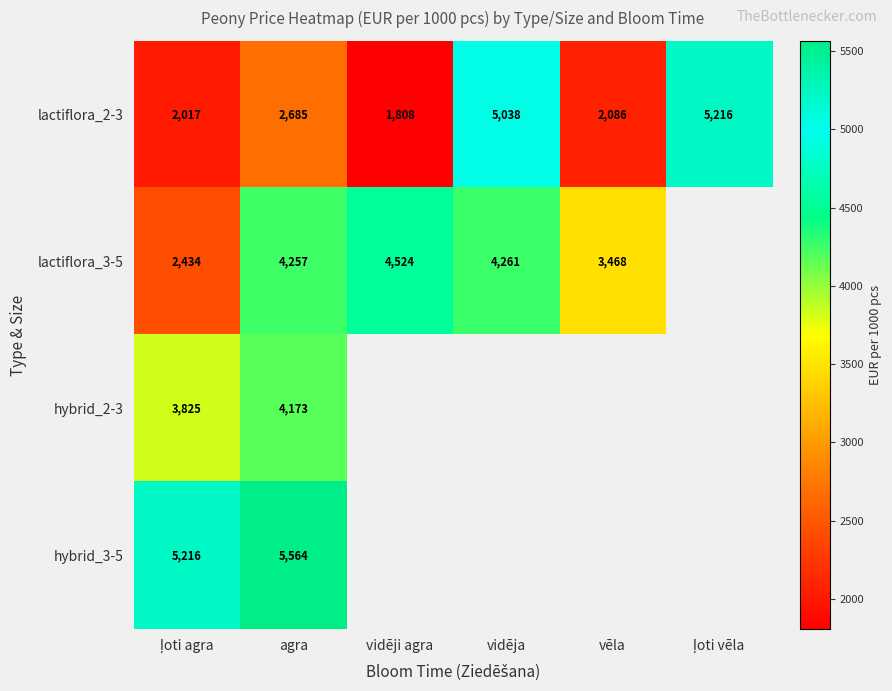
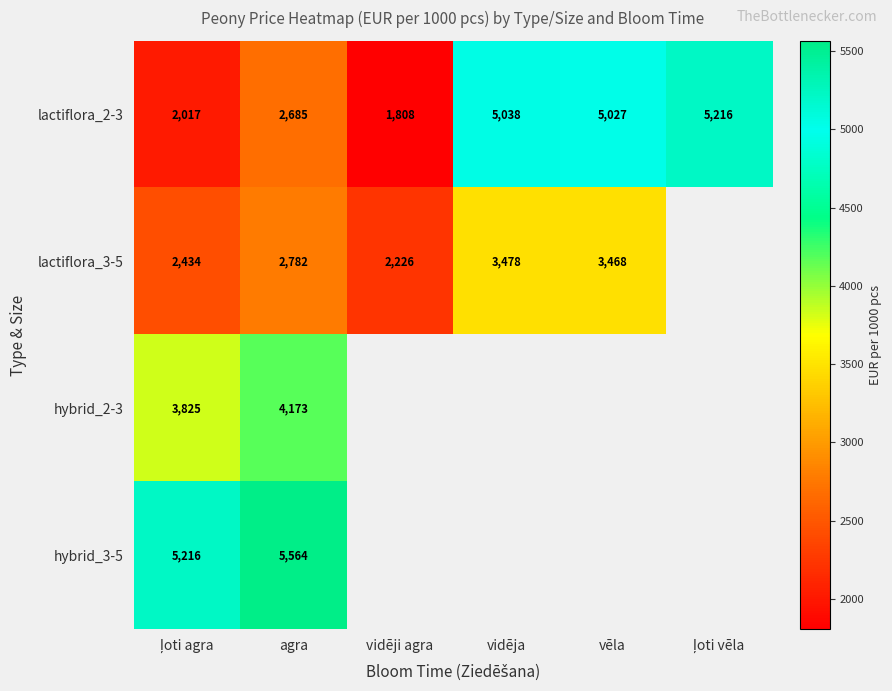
lactiflora_2-3, vēla: 2,086 -> 5,027
lactiflora_3-5, agra: 4,257 -> 2,782
lactiflora_3-5, vidēji agra: 4,524 -> 2,226
lactiflora_3-5, vidēja: 4,261 -> 3,478
